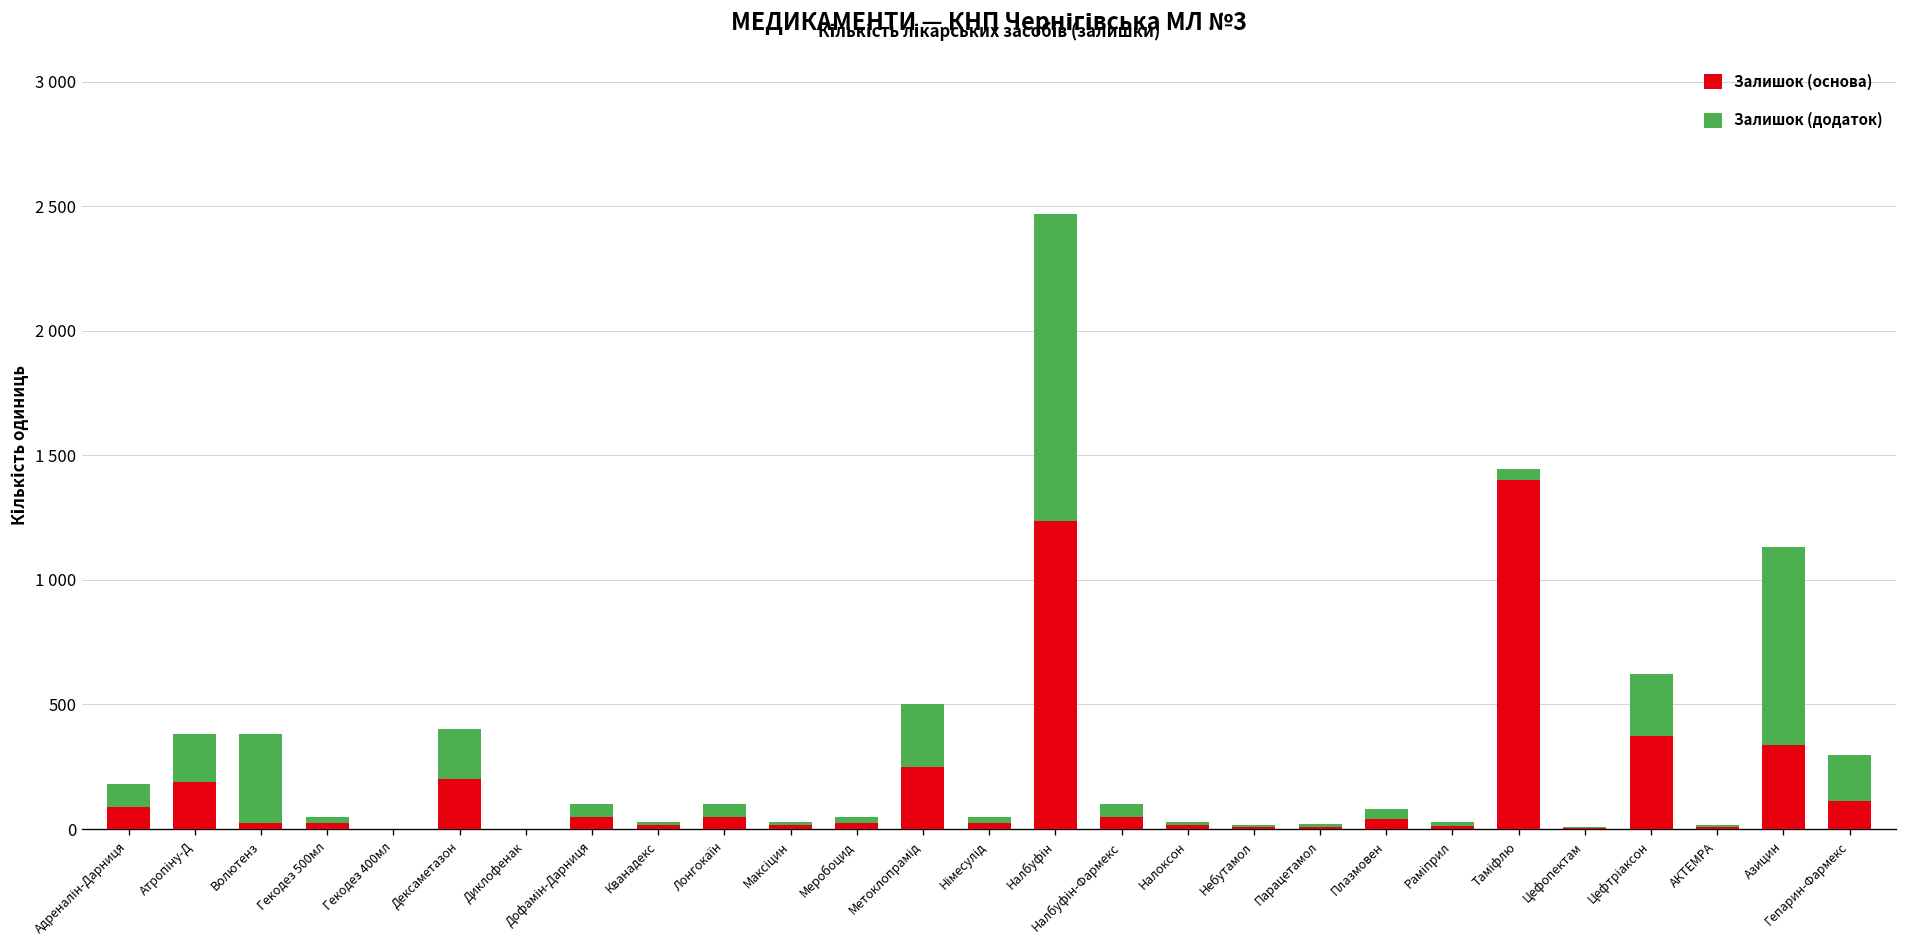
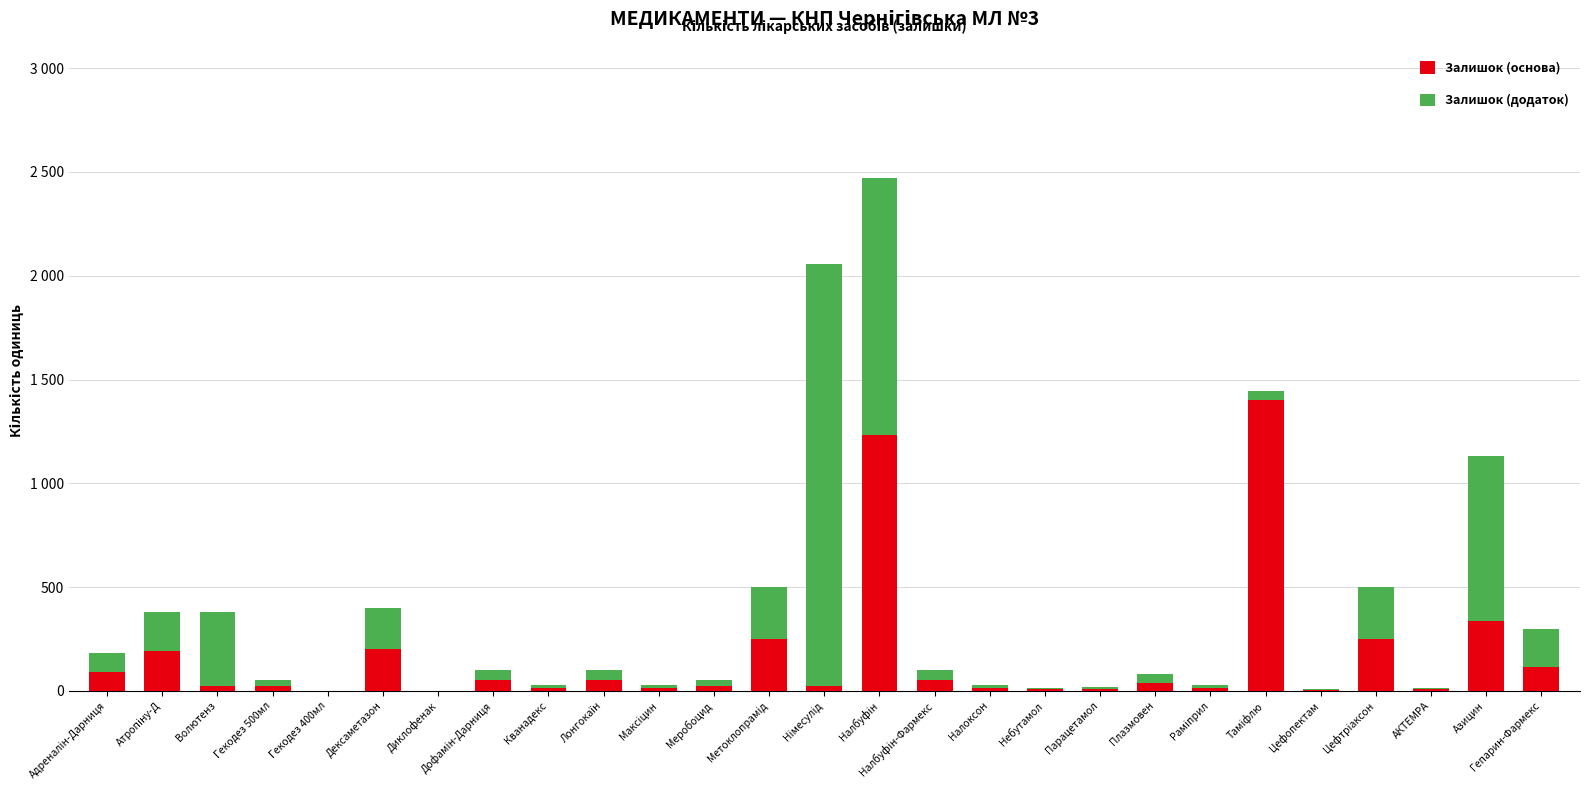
Залишок (додаток), Німесулід: 30 -> 2030
Залишок (основа), Цефтріаксон: 370 -> 250
